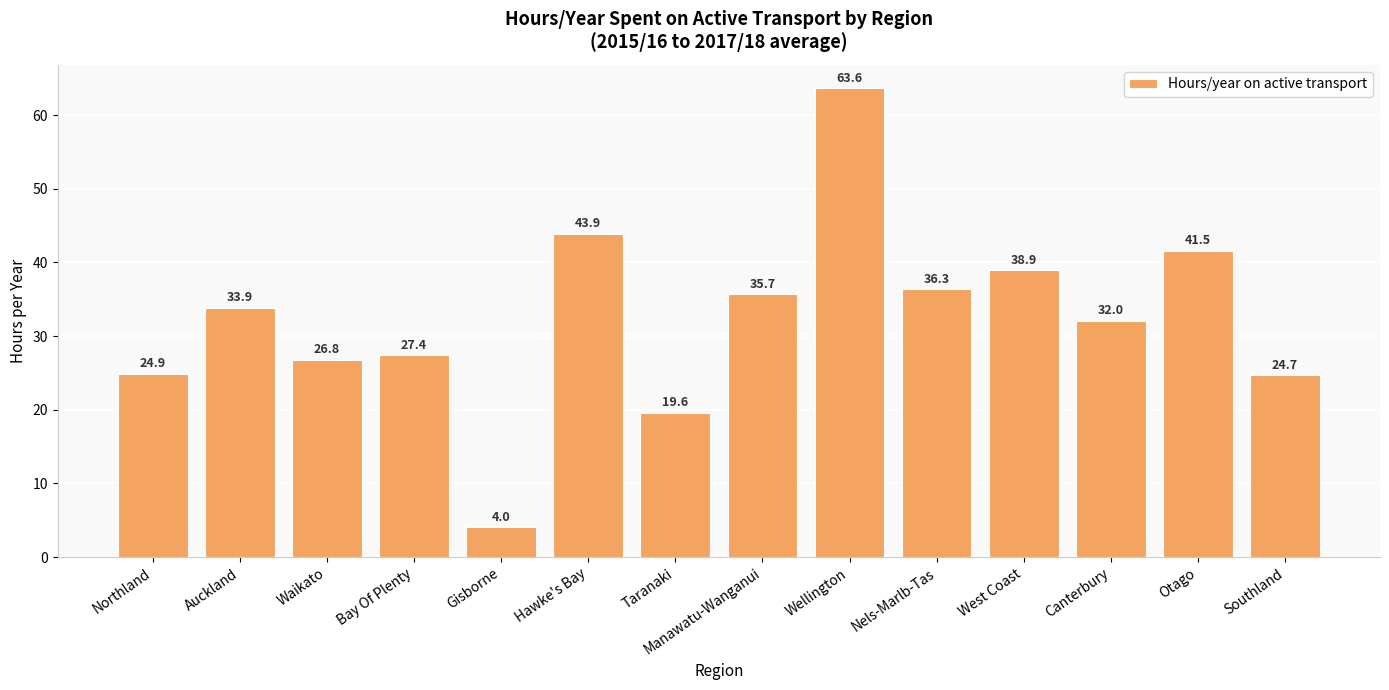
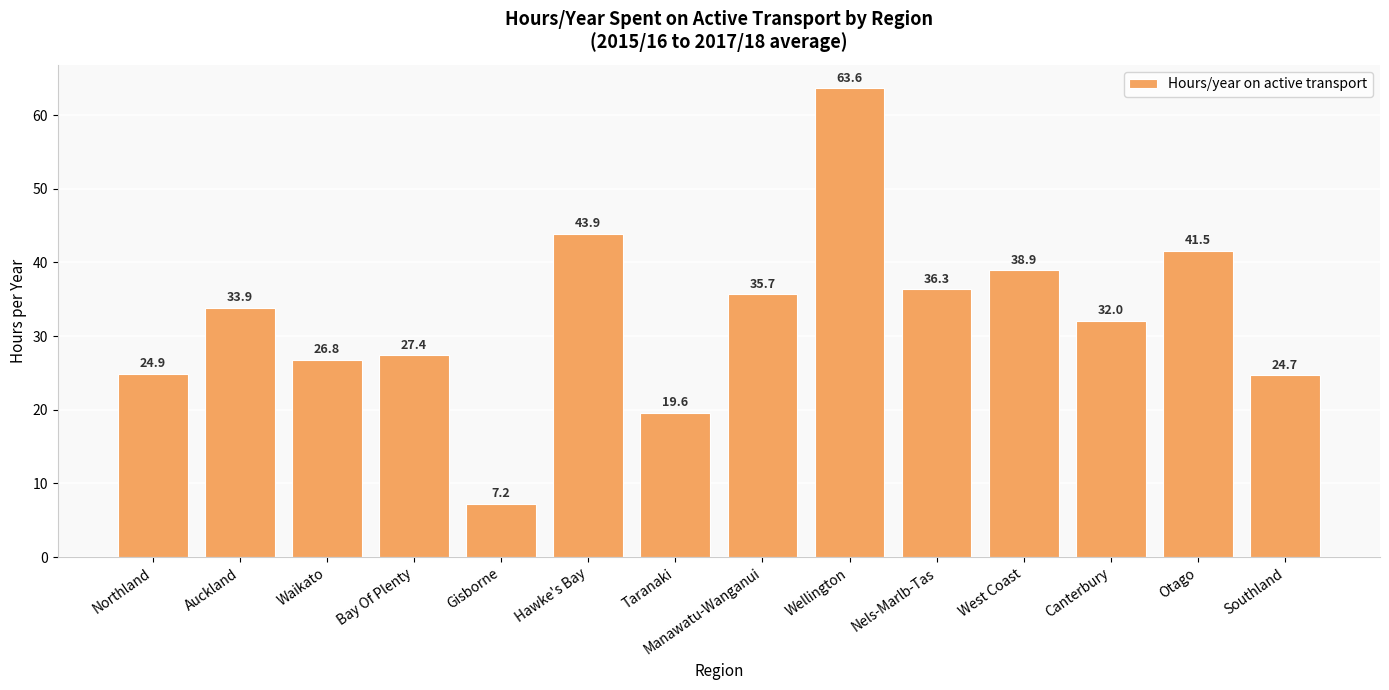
Gisborne: 4.0 -> 7.2
